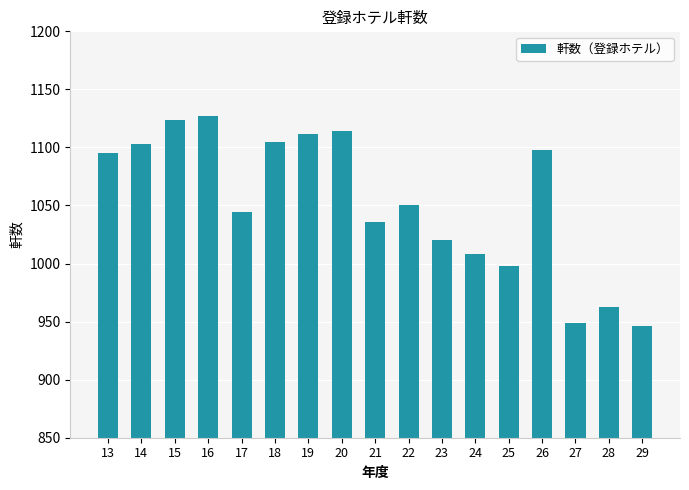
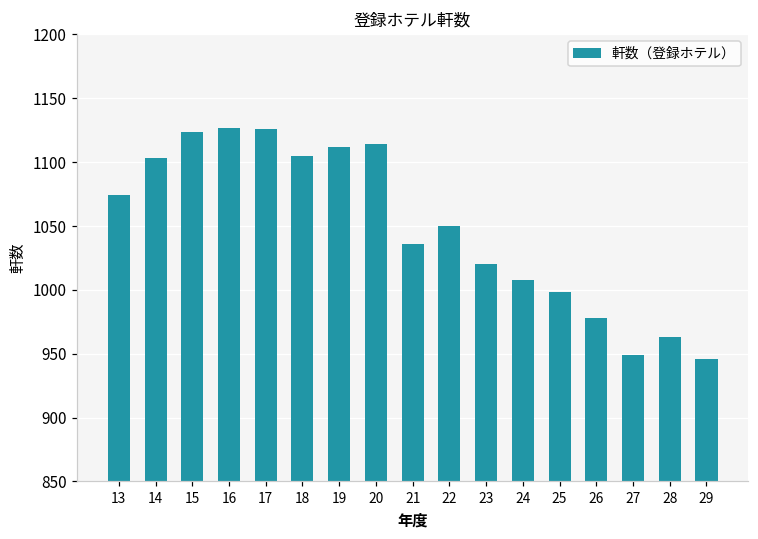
13: 1095 -> 1074
17: 1044 -> 1126
26: 1098 -> 978
